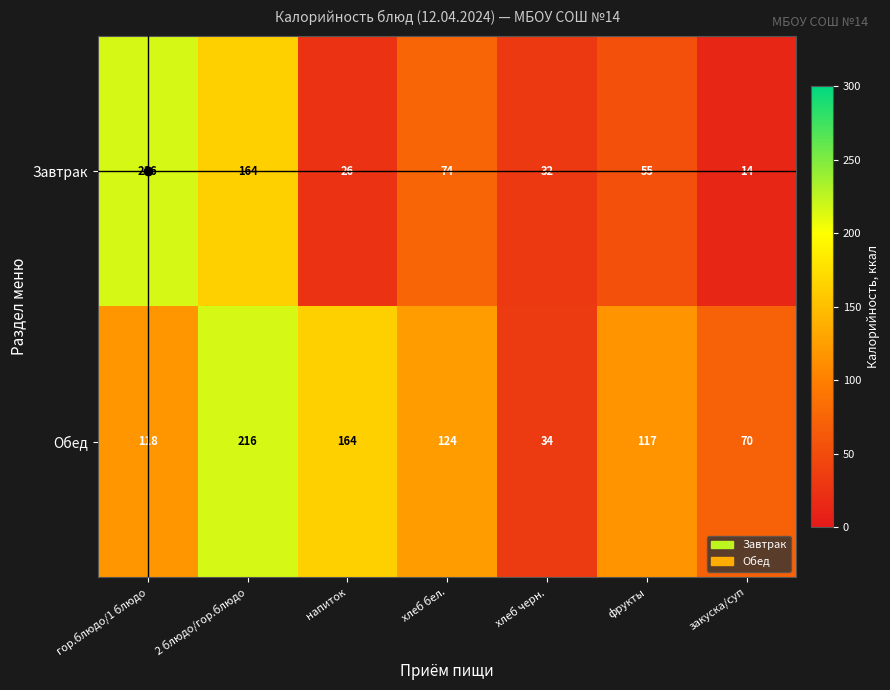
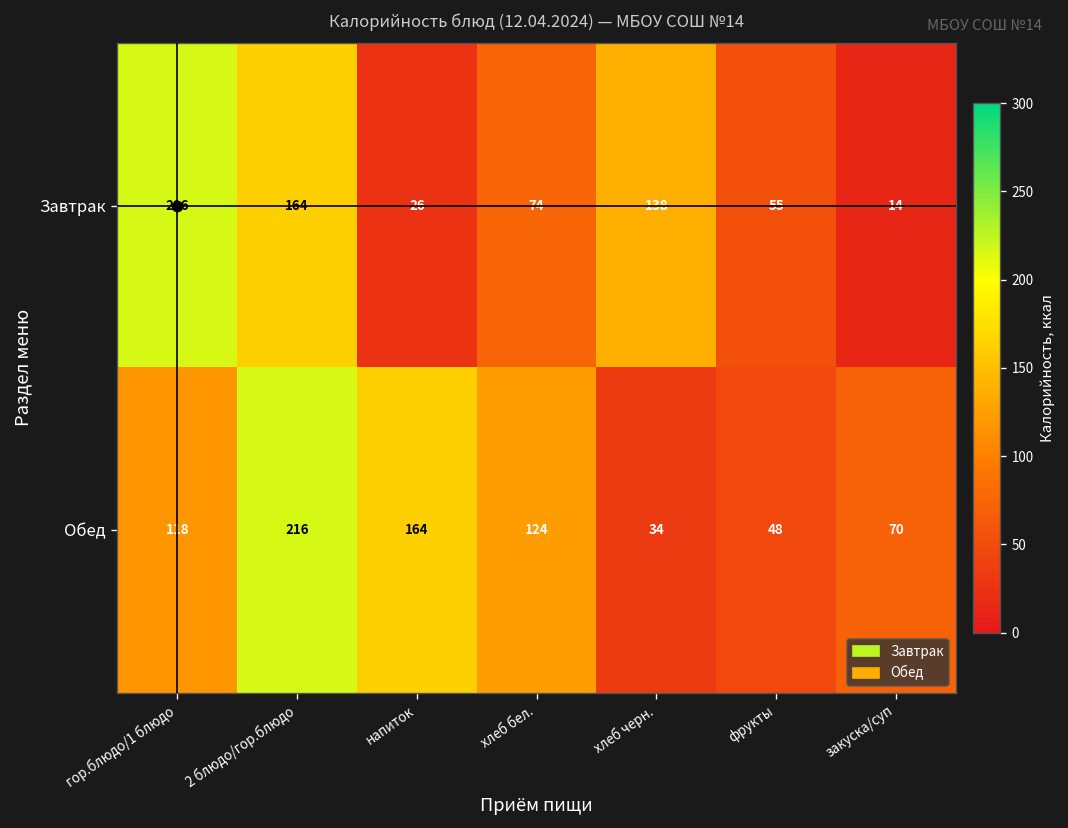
Завтрак, хлеб черн.: 32 -> 138
Обед, фрукты: 117 -> 48
